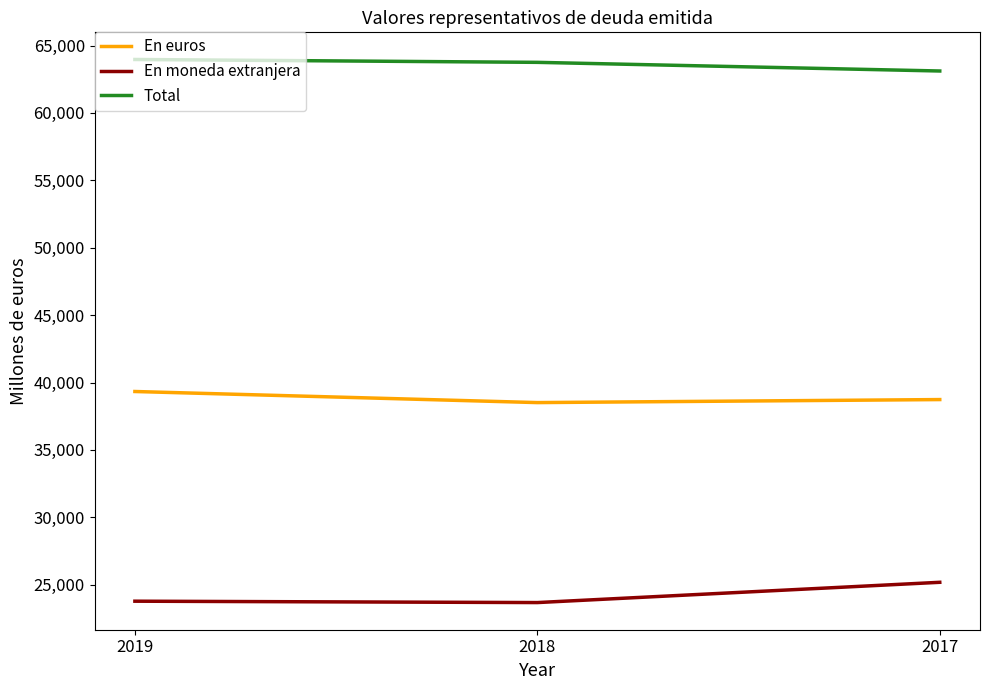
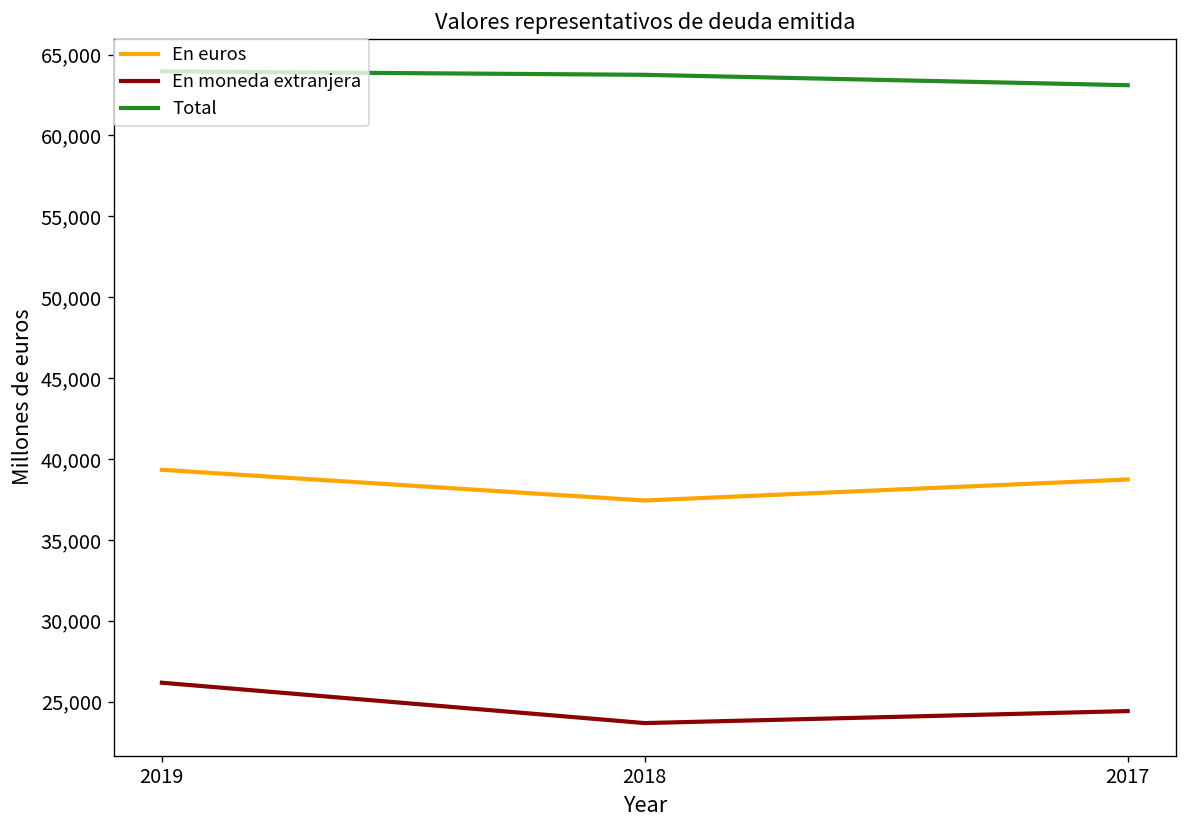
En moneda extranjera, 2019: 23,800 -> 26,200
En euros, 2018: 38,500 -> 37,400
En moneda extranjera, 2017: 25,200 -> 24,400
